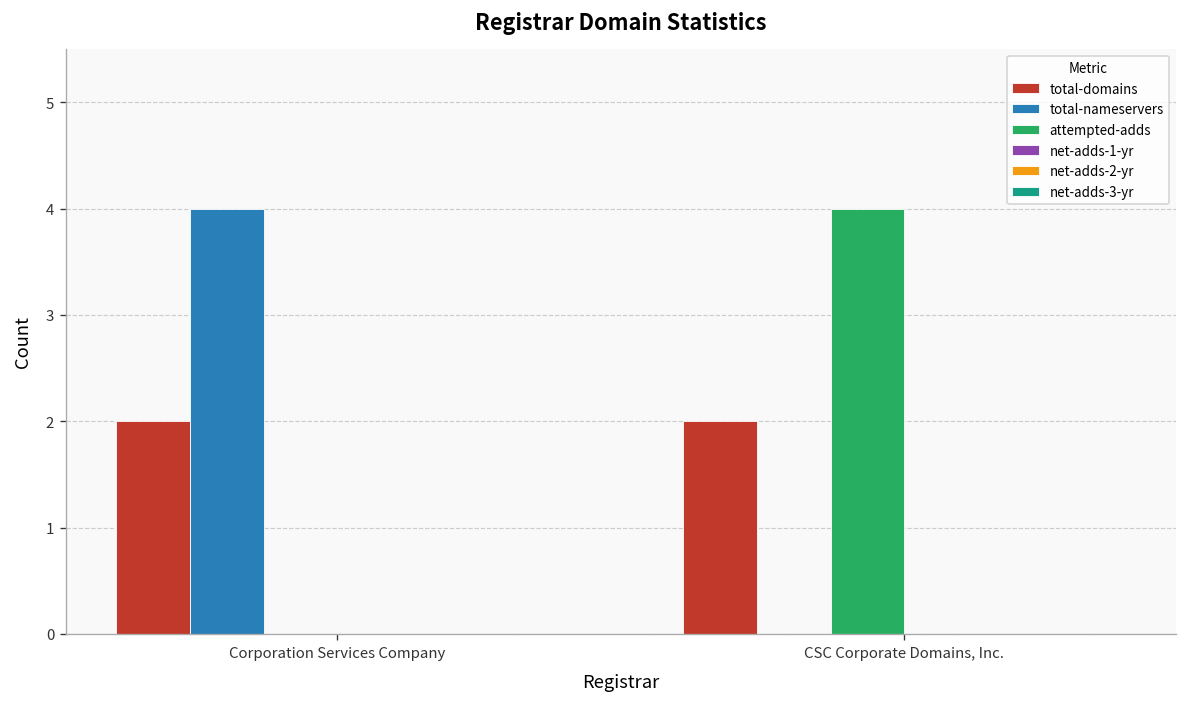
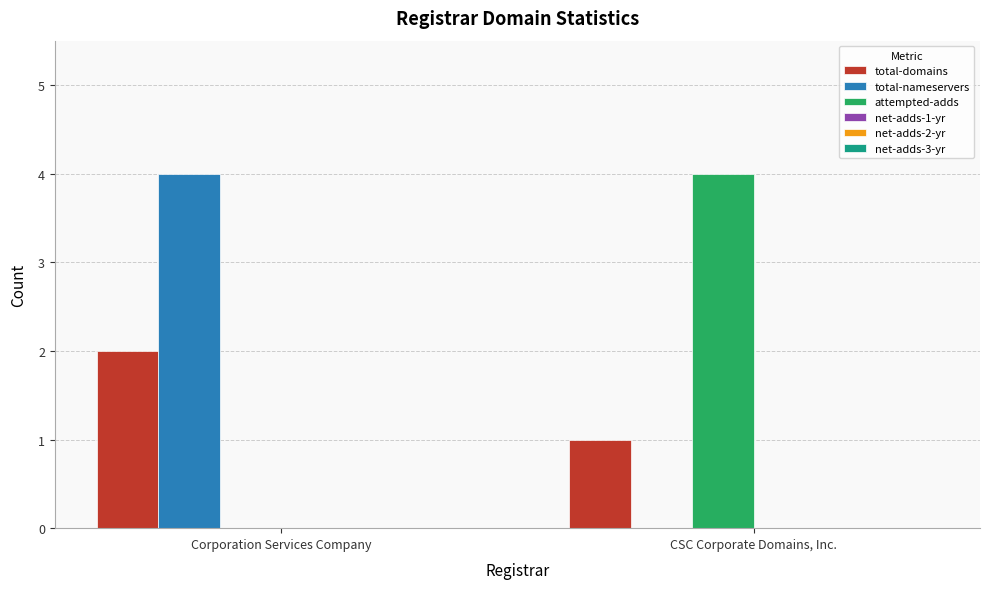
total-domains, CSC Corporate Domains, Inc.: 2 -> 1
